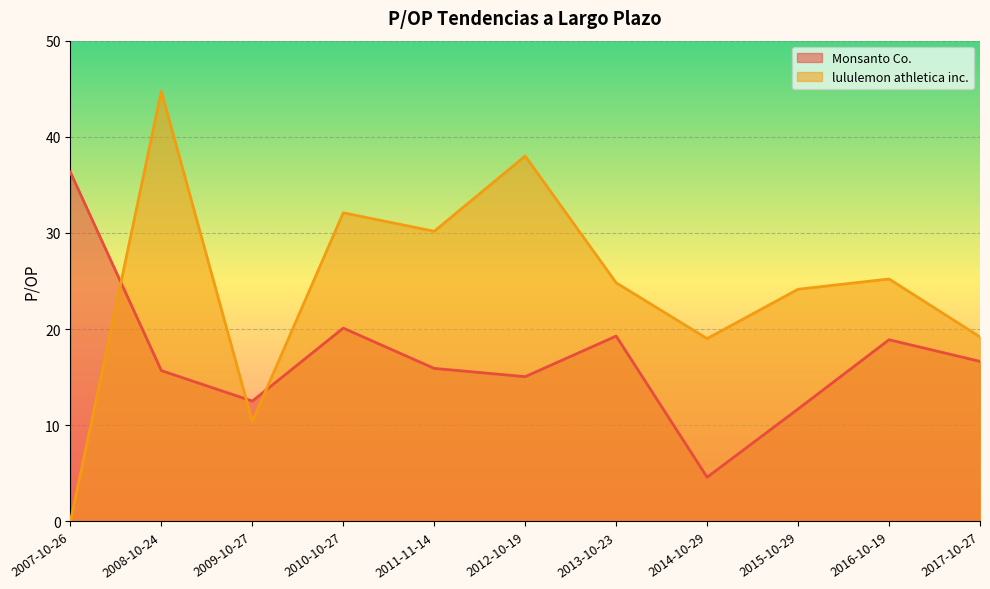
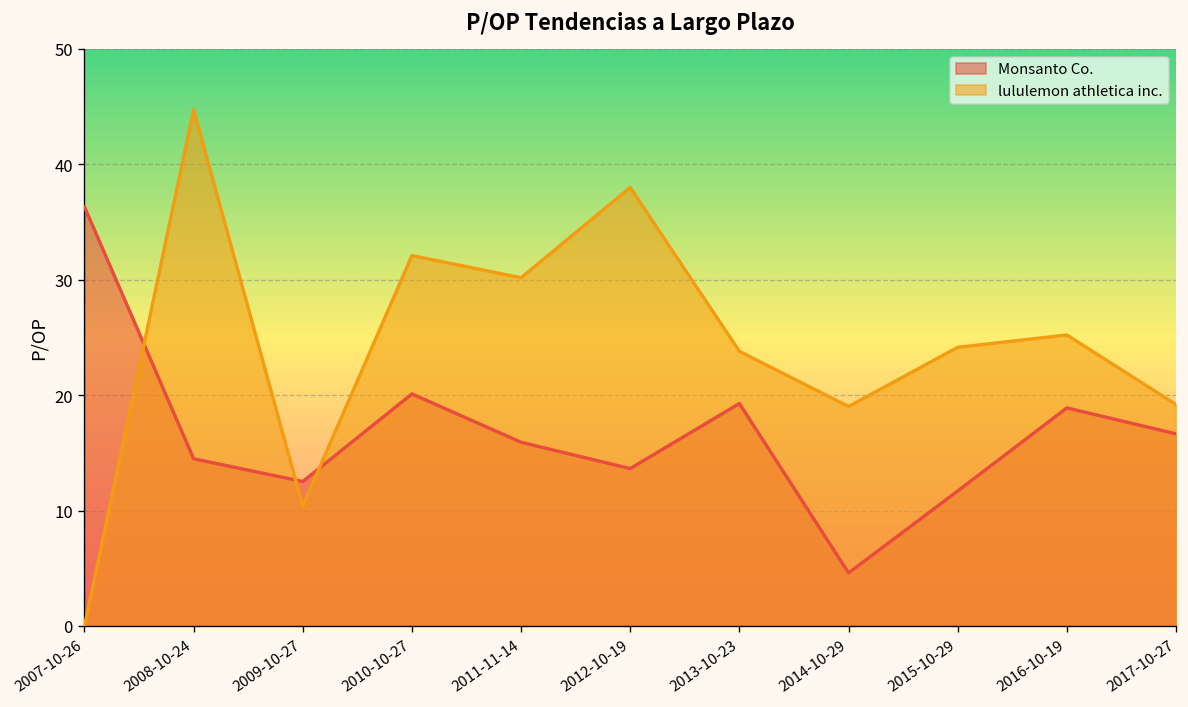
Monsanto Co., 2008-10-24: 16 -> 14
Monsanto Co., 2012-10-19: 15 -> 14
lululemon athletica inc., 2013-10-23: 25 -> 24
